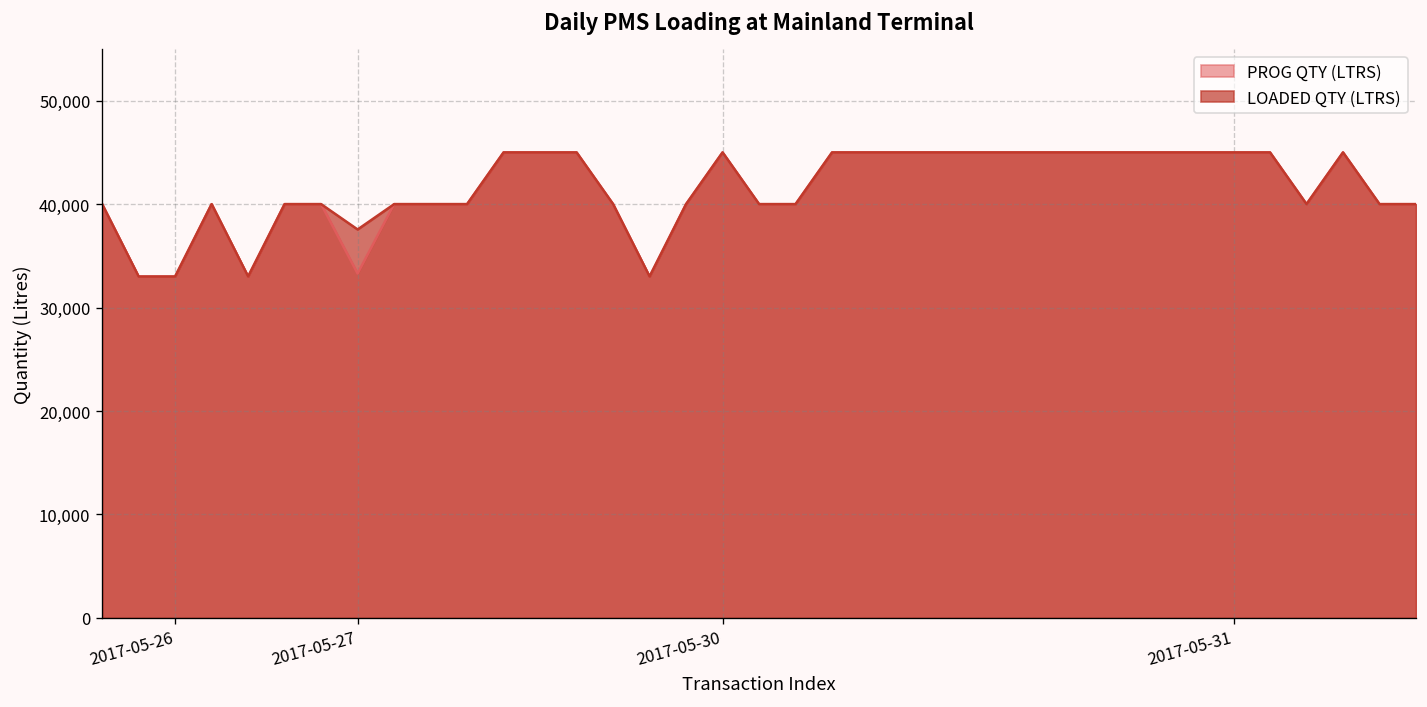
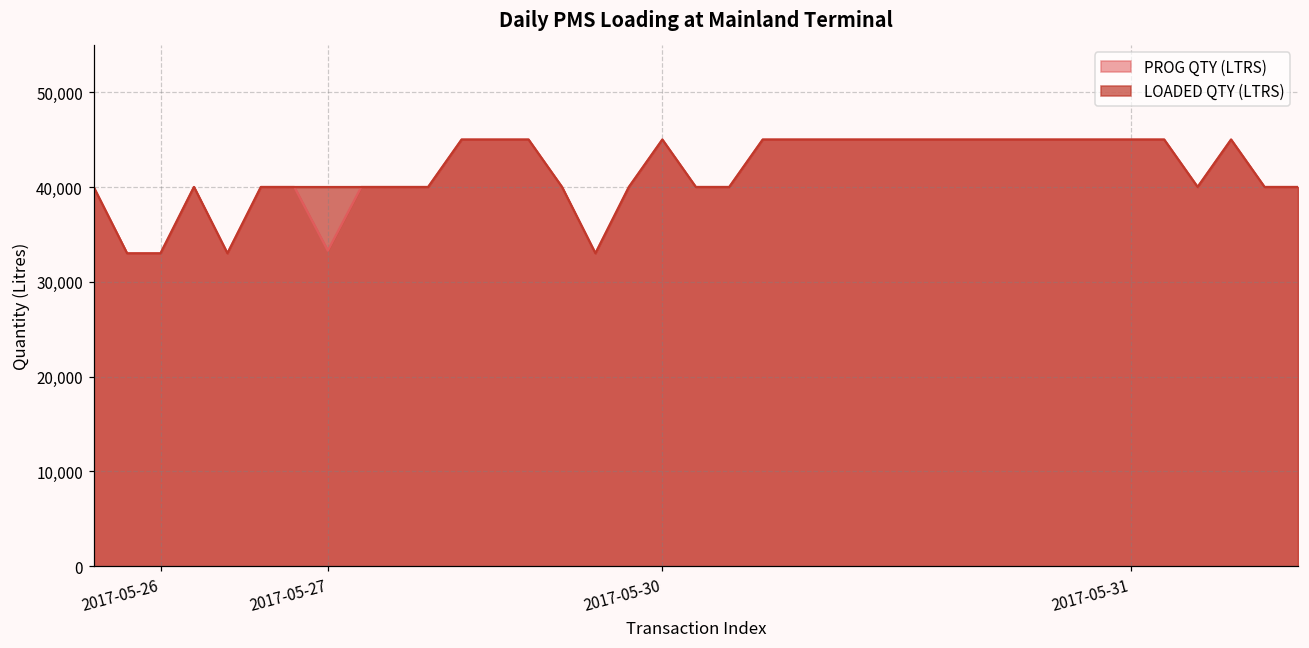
LOADED QTY (LTRS), 2017-05-27: 38,000 -> 40,000
